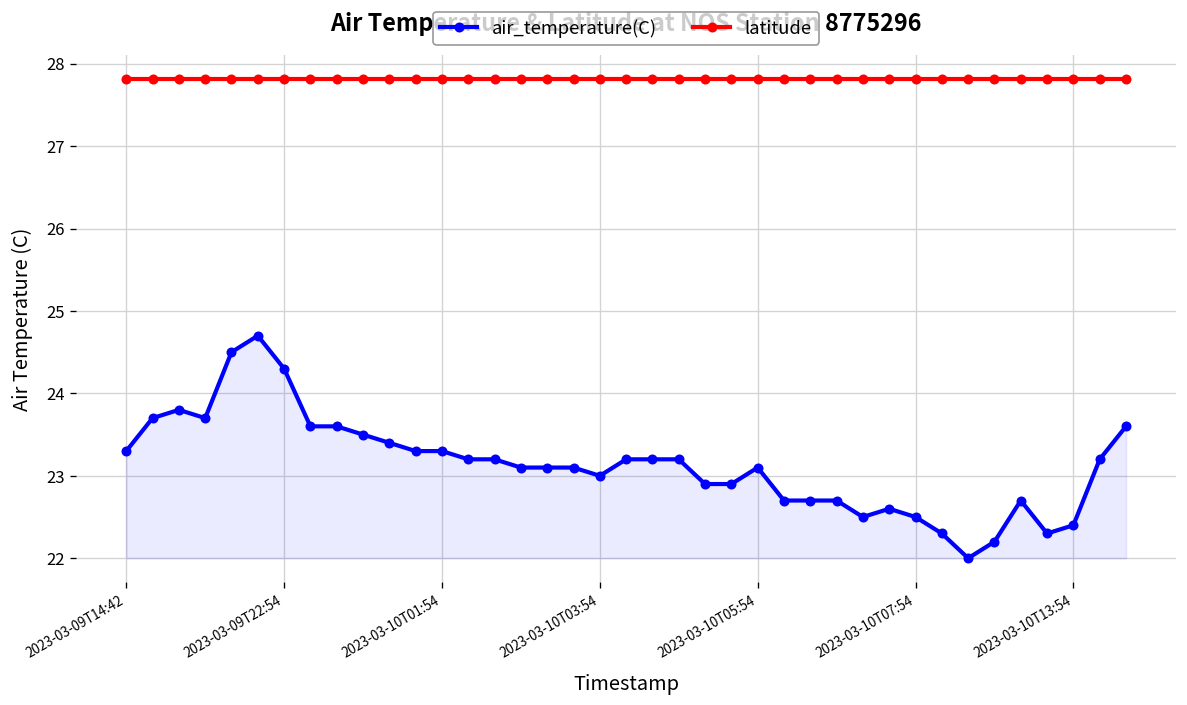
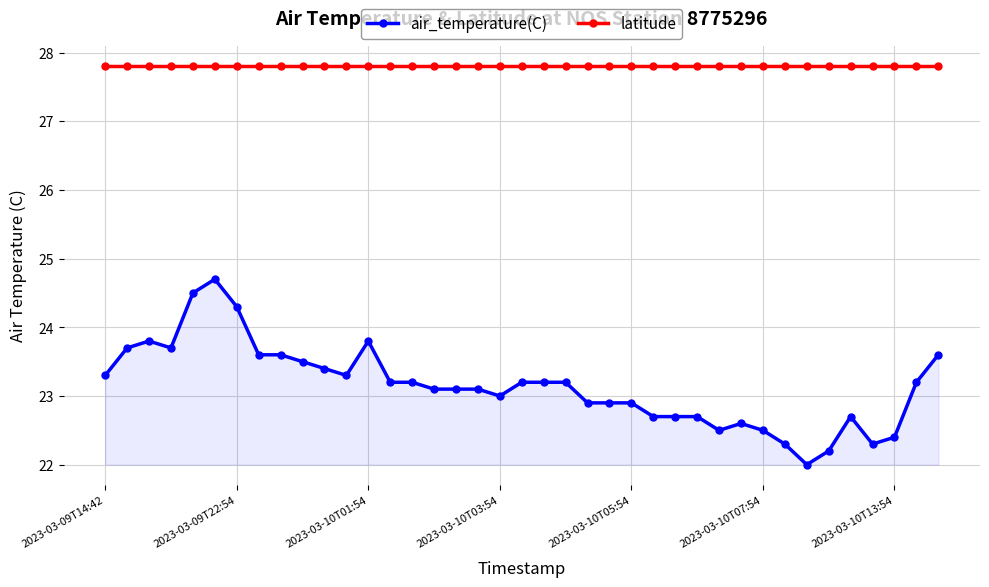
air_temperature(C), 2023-03-10T01:54: 23.3 -> 23.8
air_temperature(C), 2023-03-10T05:54: 23.1 -> 22.9
